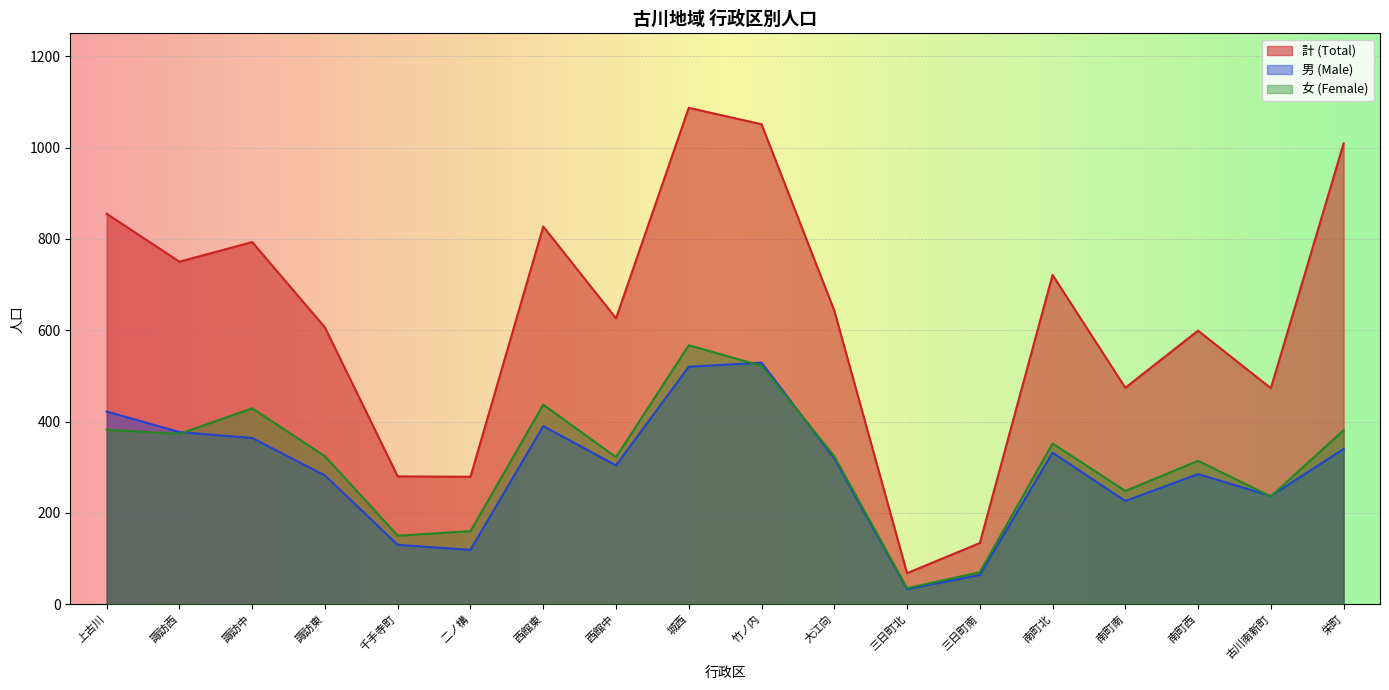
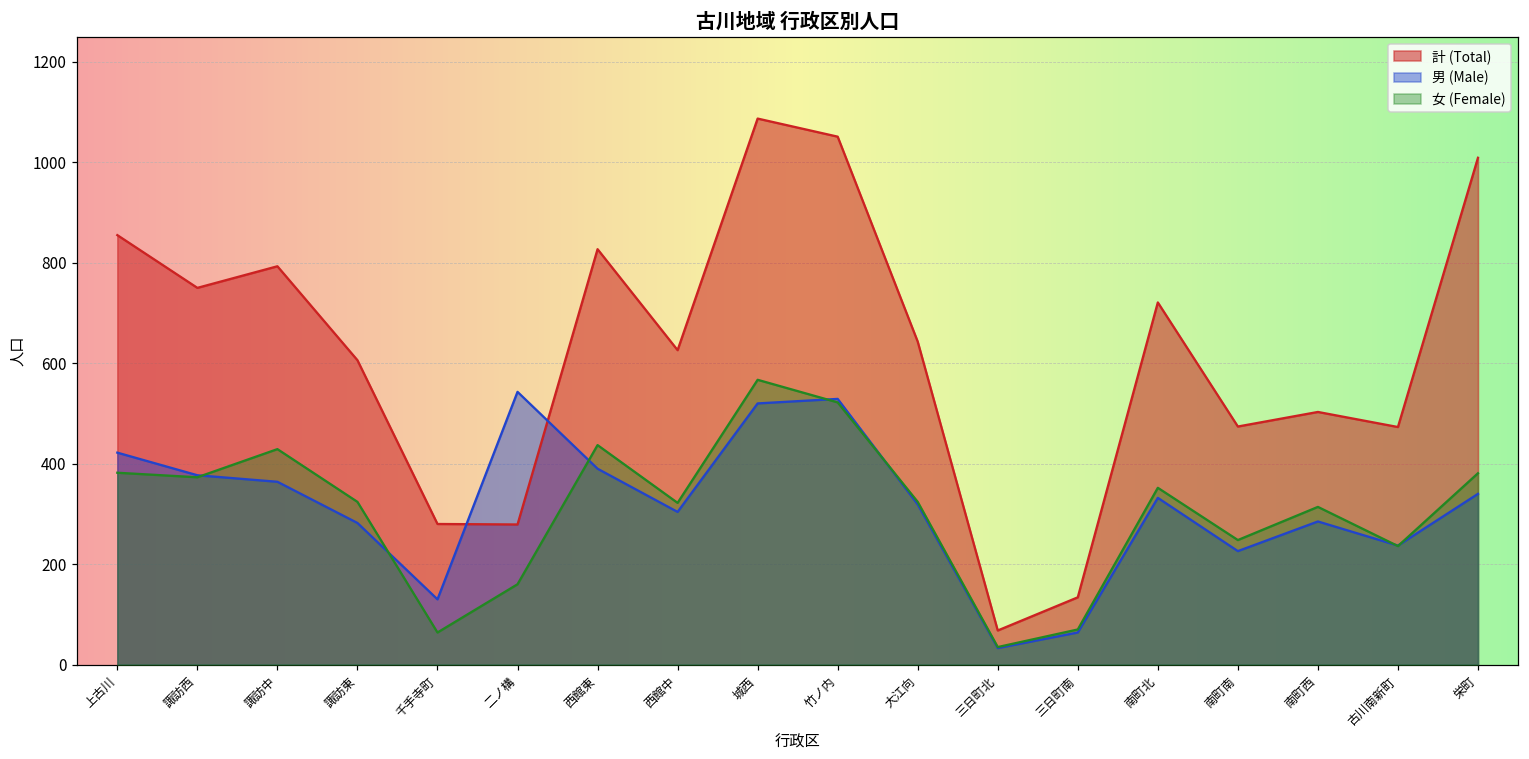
女 (Female), 千手寺町: 150 -> 60
男 (Male), 二ノ構: 120 -> 540
計 (Total), 南町西: 600 -> 500
